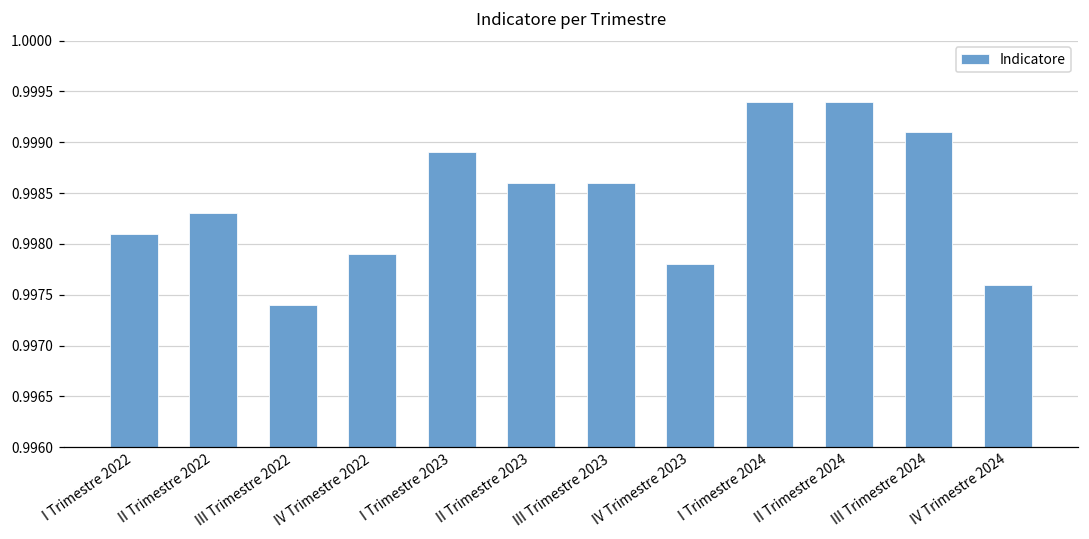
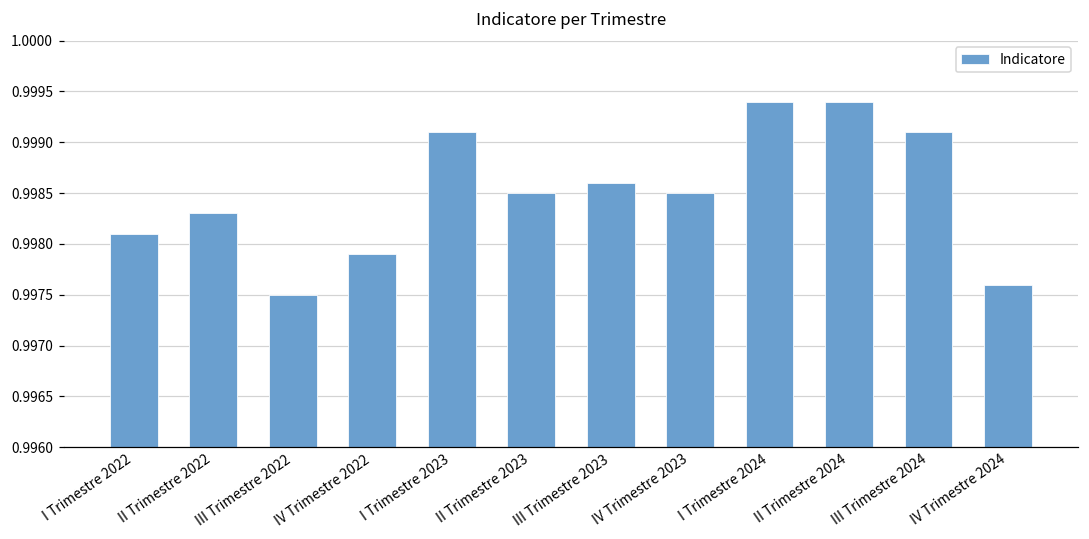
III Trimestre 2022: 0.9974 -> 0.9975
I Trimestre 2023: 0.9989 -> 0.9991
II Trimestre 2023: 0.9986 -> 0.9985
IV Trimestre 2023: 0.9978 -> 0.9985
